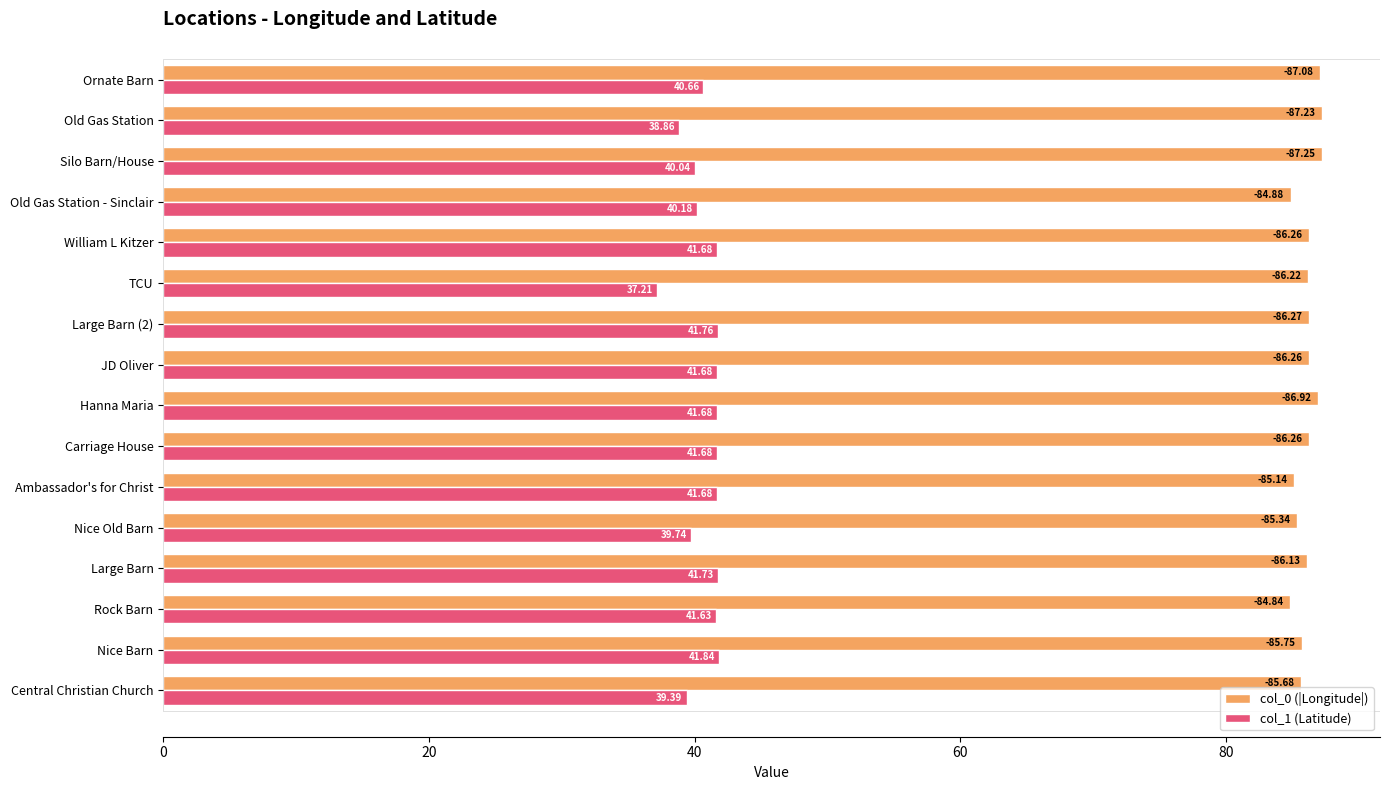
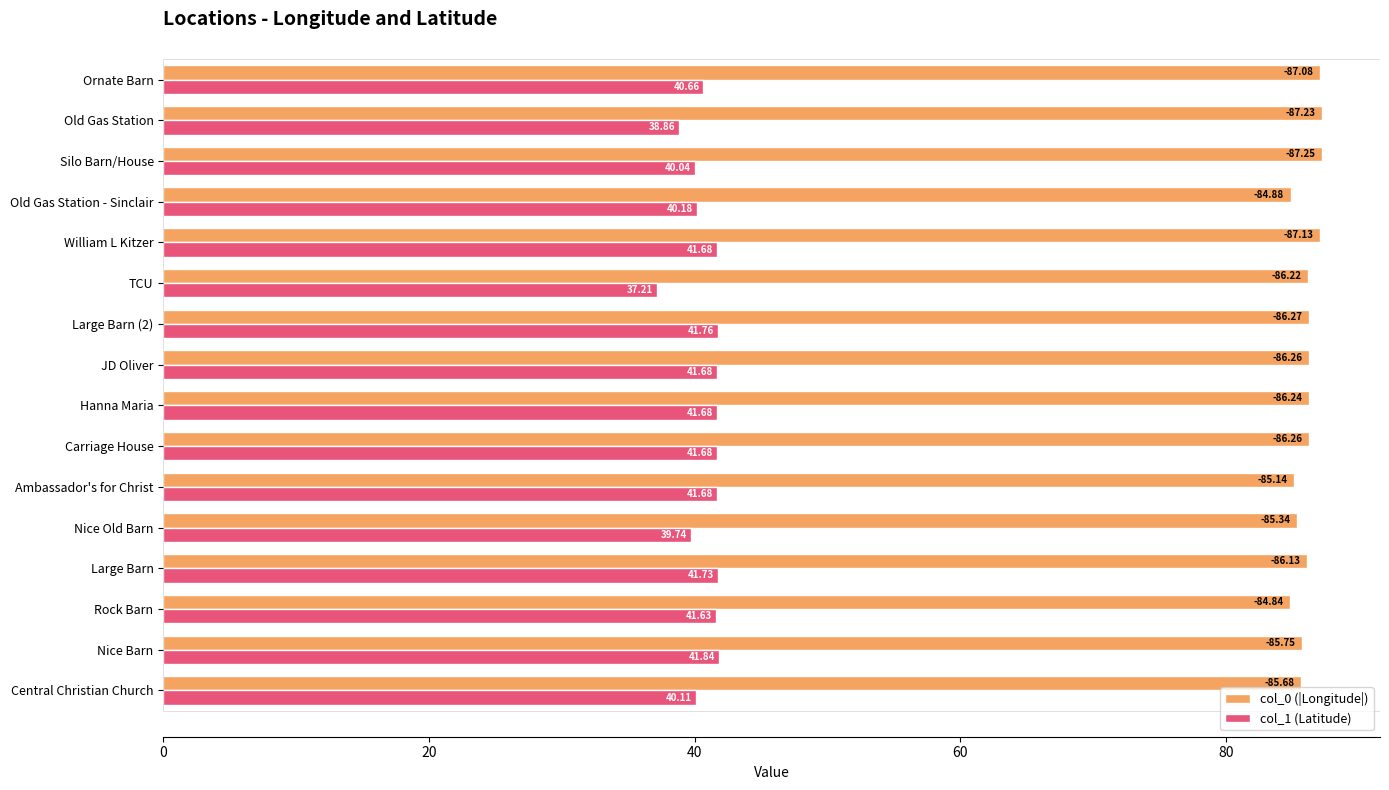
col_0 (|Longitude|), William L Kitzer: -86.26 -> -87.13
col_0 (|Longitude|), Hanna Maria: -86.92 -> -86.24
col_1 (Latitude), Central Christian Church: 39.39 -> 40.11
